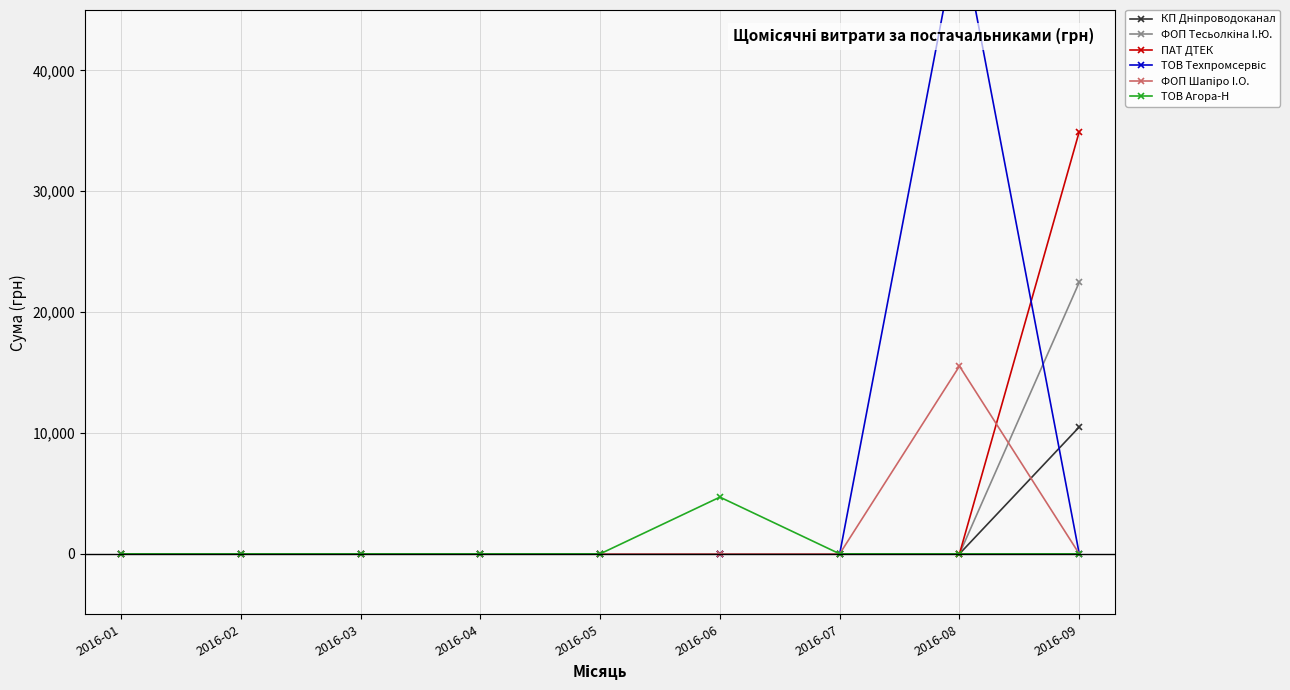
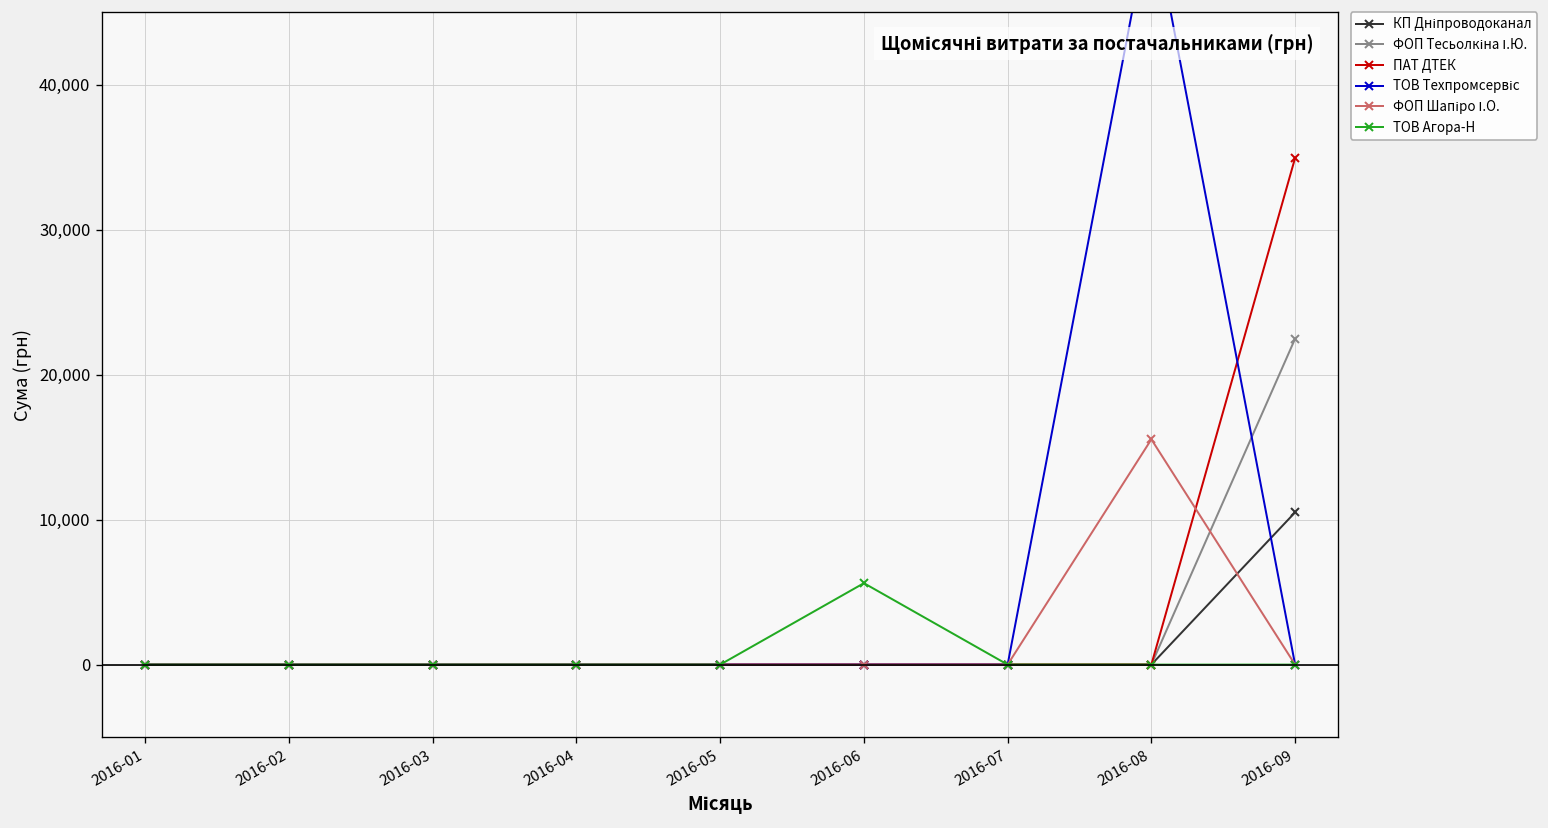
ТОВ Агора-Н, 2016-06: 4,700 -> 5,600
